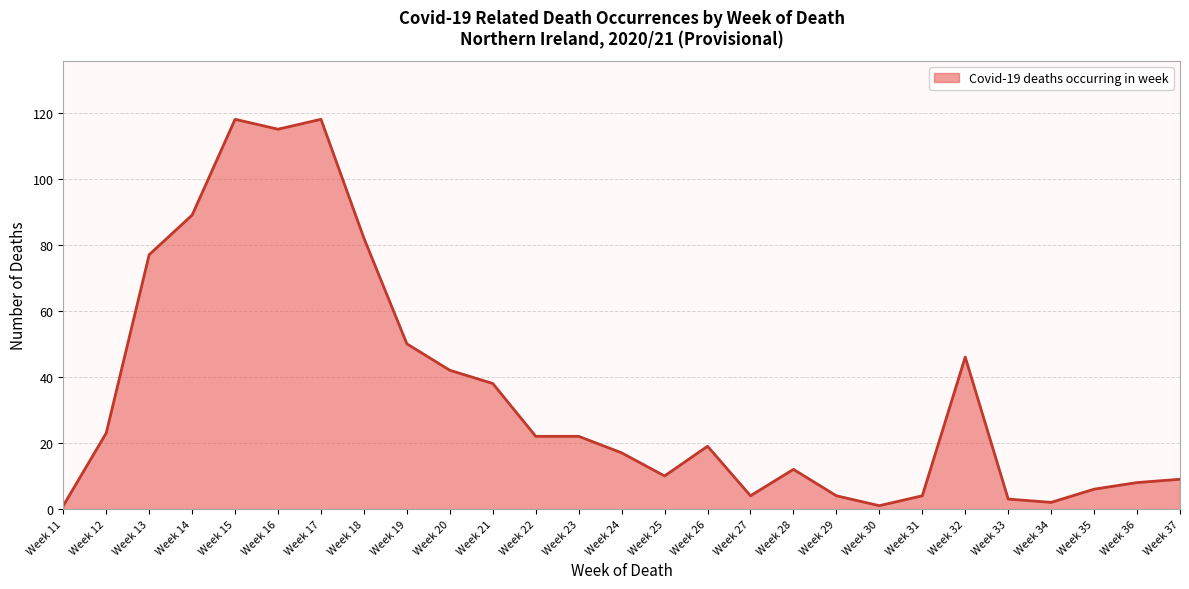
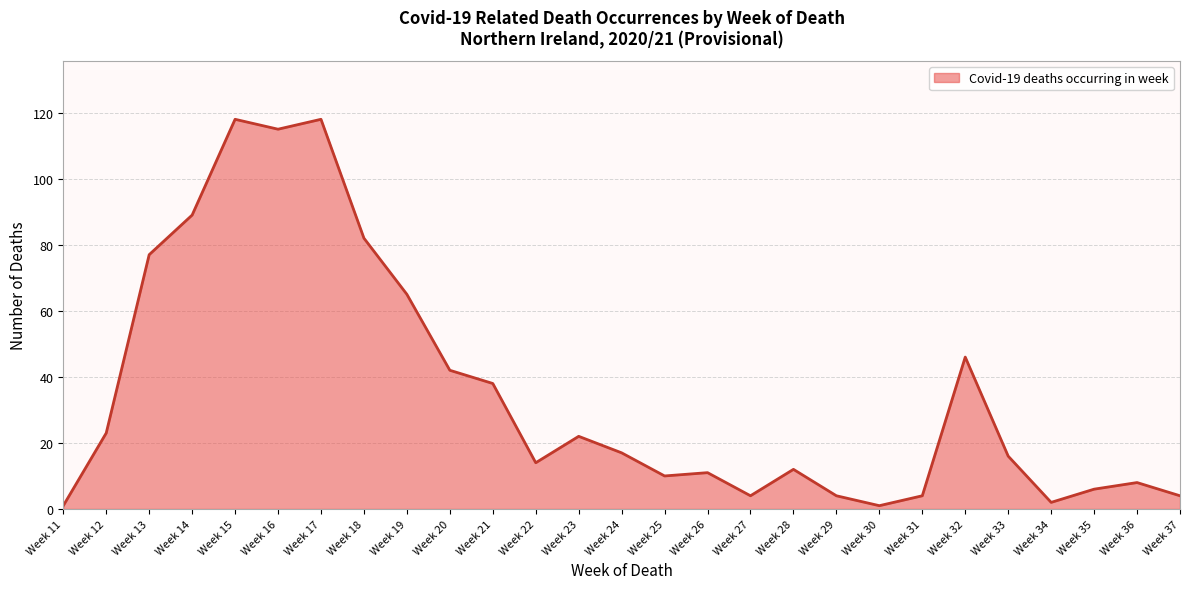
Week 19: 50 -> 65
Week 22: 22 -> 14
Week 26: 19 -> 11
Week 33: 3 -> 16
Week 37: 9 -> 4
